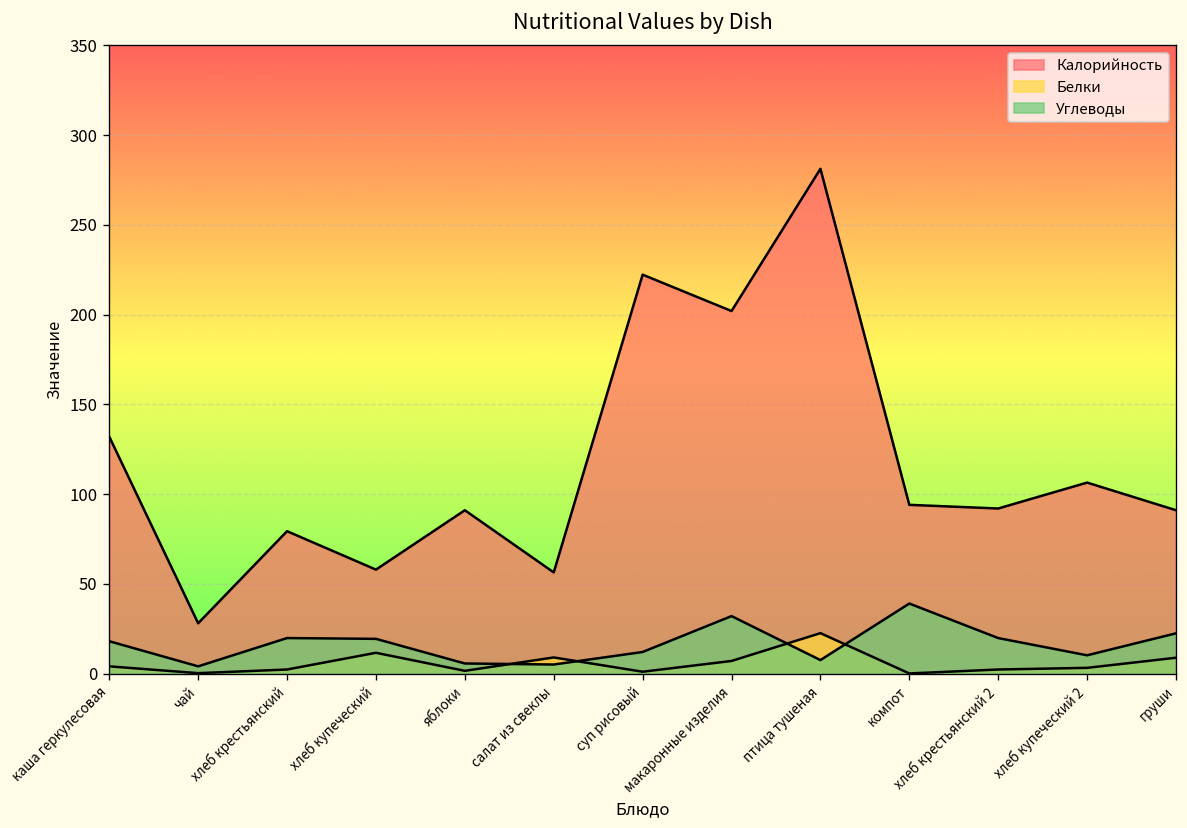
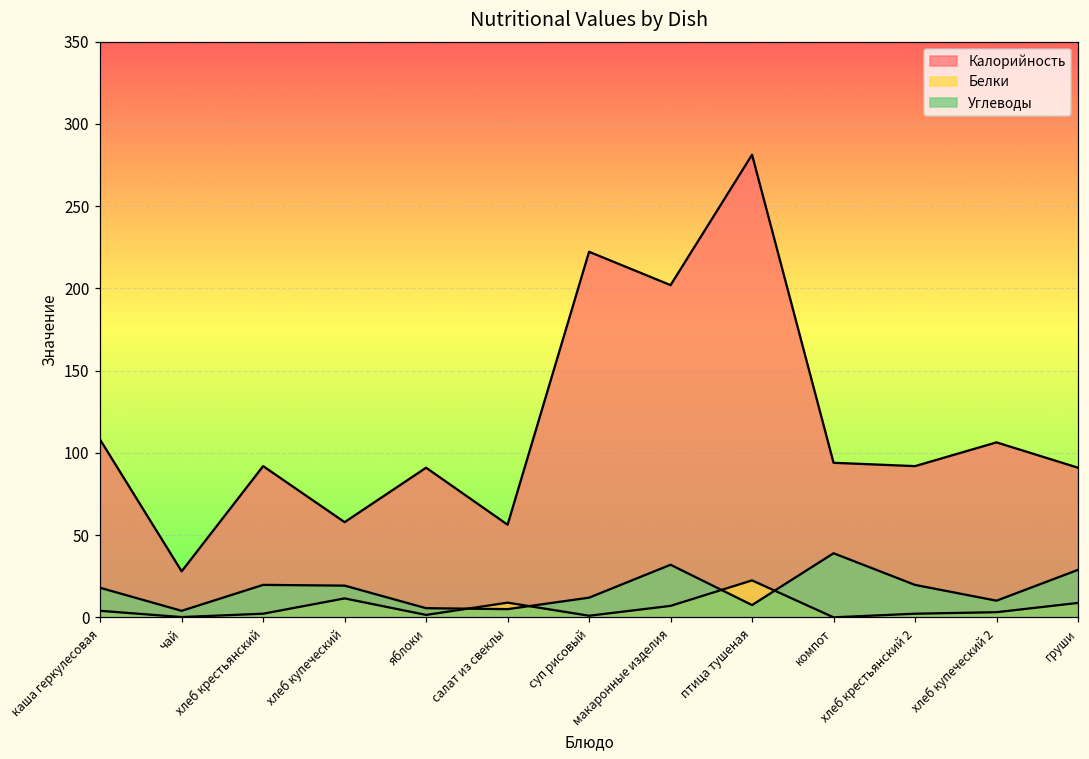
Калорийность, каша геркулесовая: 132 -> 108
Калорийность, хлеб крестьянский: 79 -> 92
Углеводы, груши: 22 -> 29
